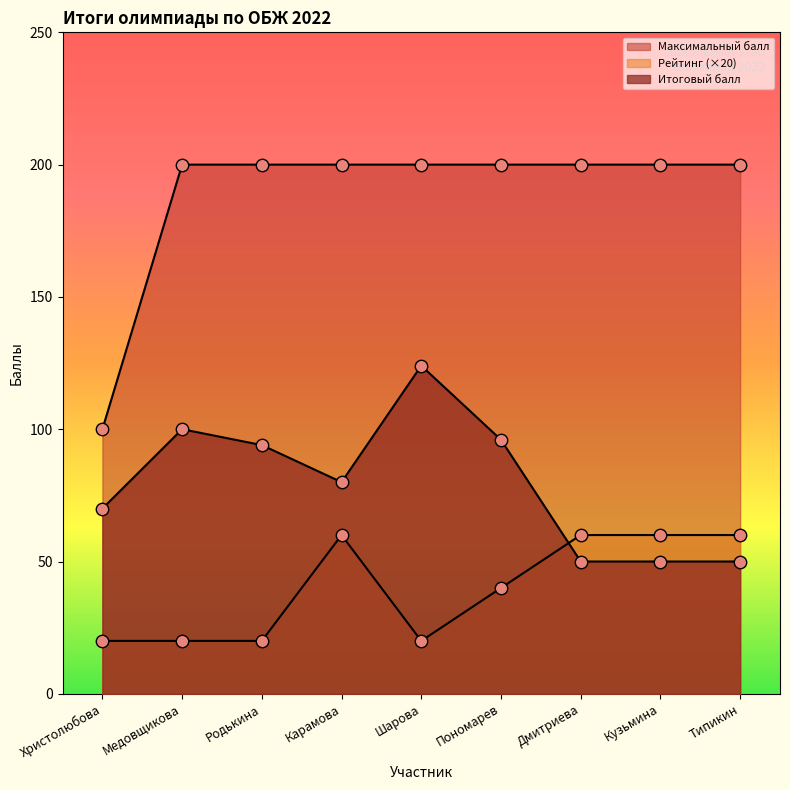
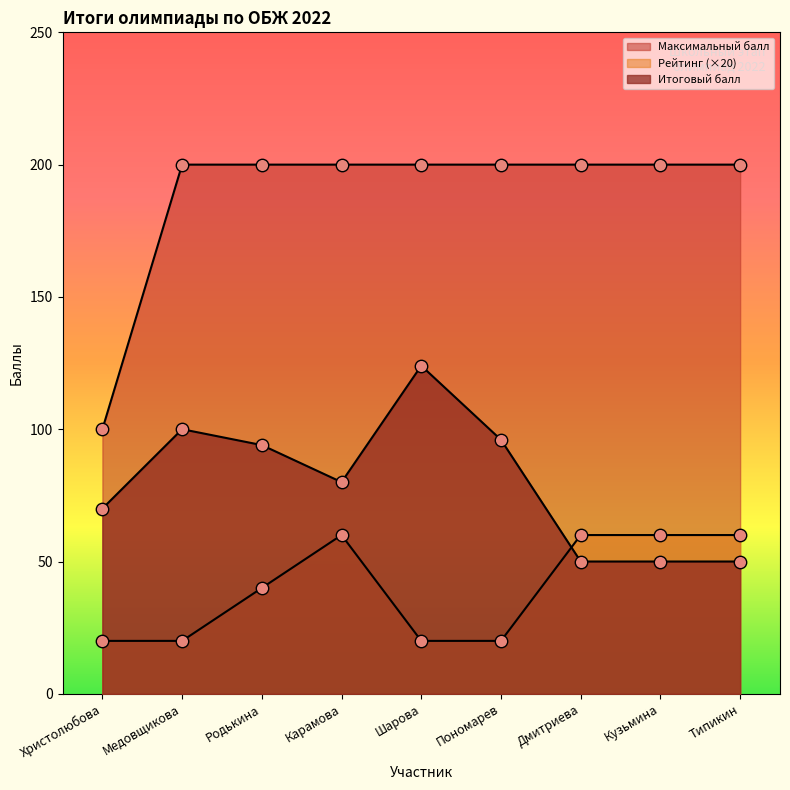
Рейтинг (×20), Родькина: 20 -> 40
Рейтинг (×20), Пономарев: 40 -> 20
